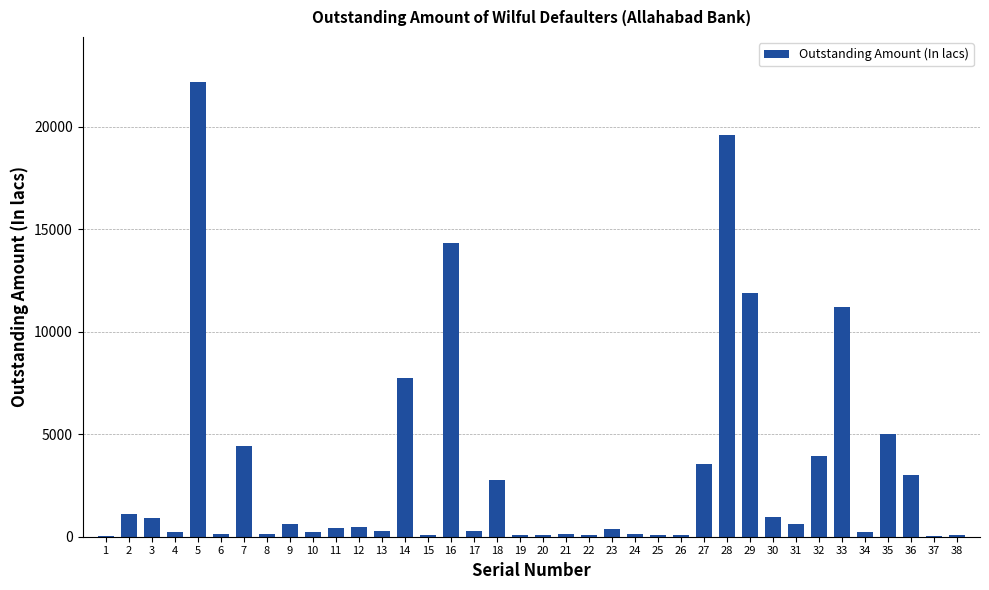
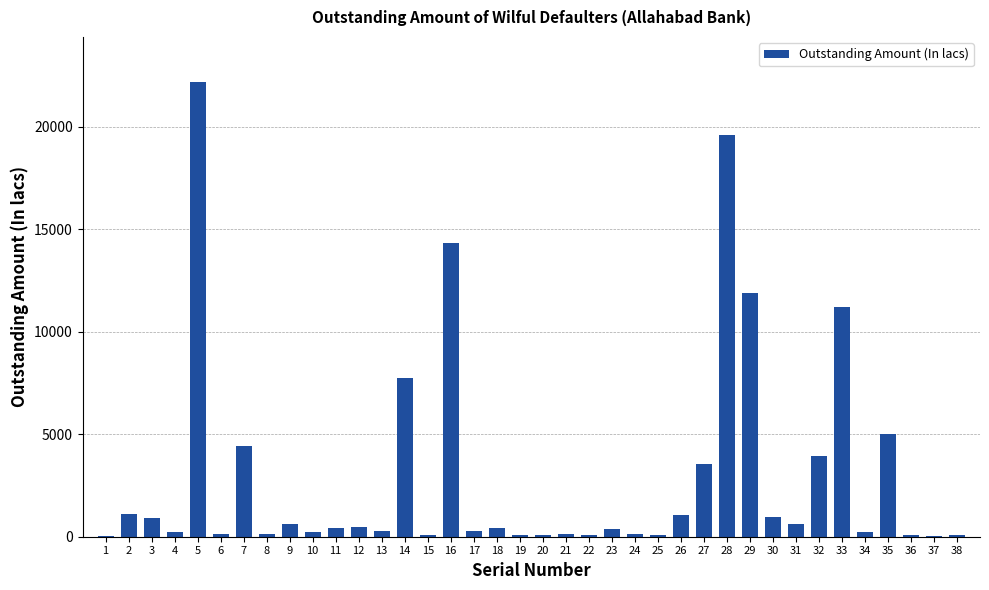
18: 2800 -> 400
26: 100 -> 1100
36: 3000 -> 100
